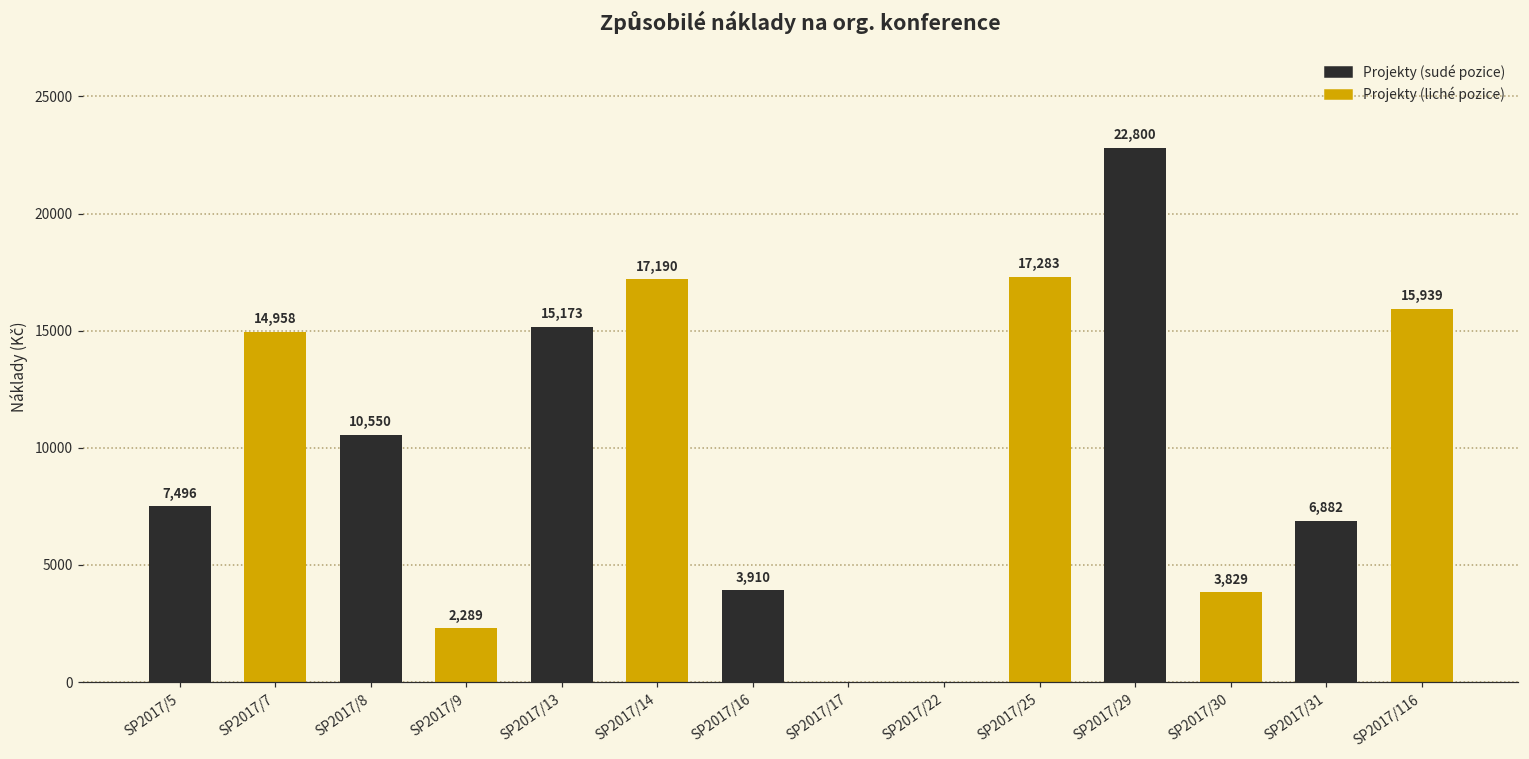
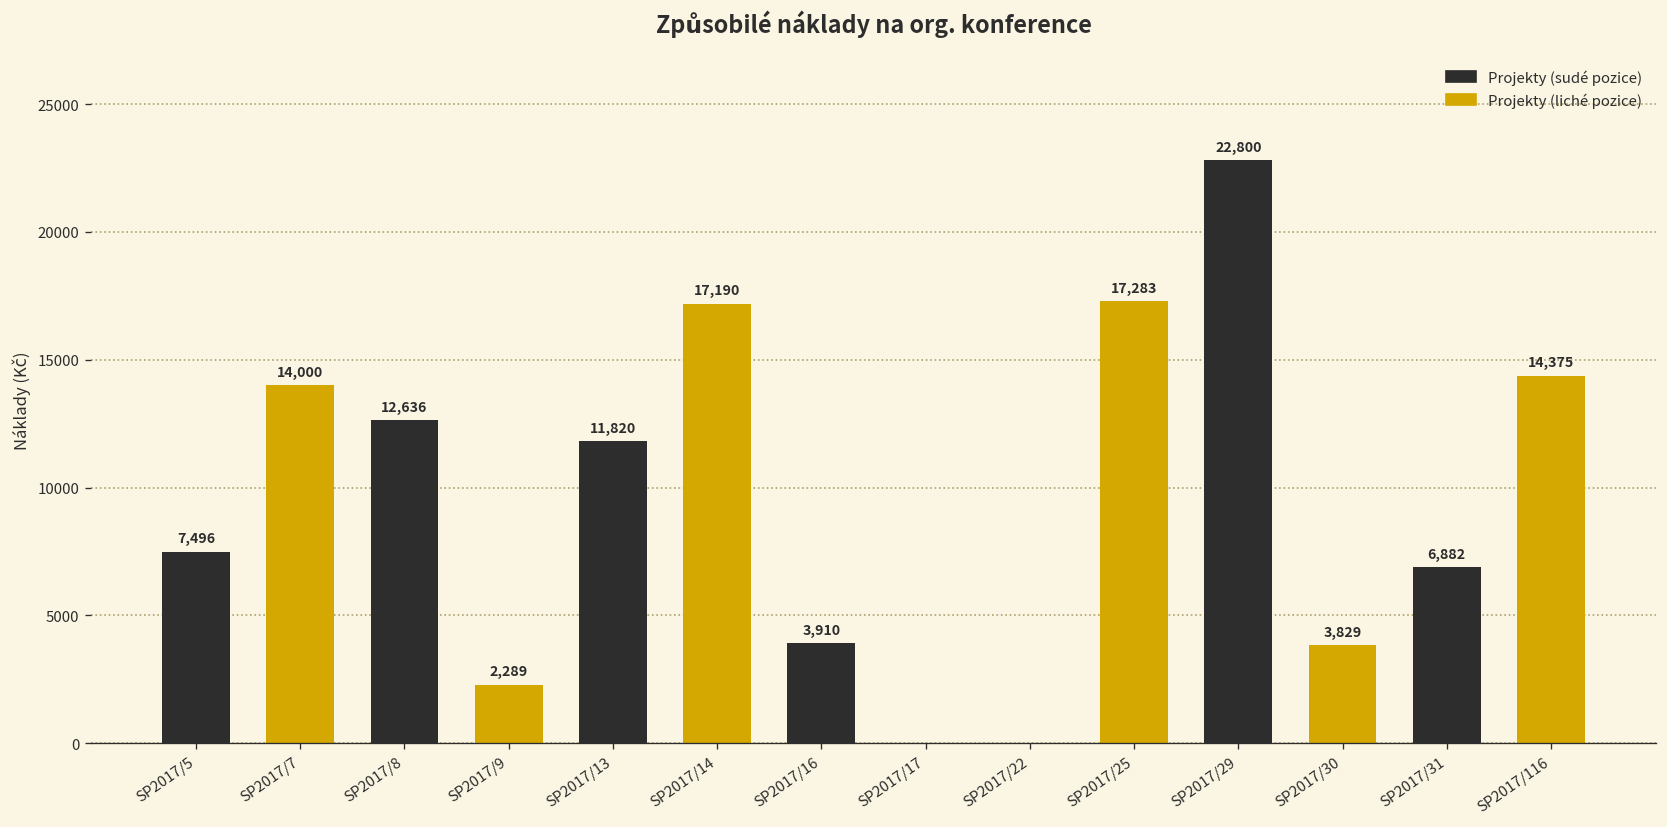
SP2017/7: 14,958 -> 14,000
SP2017/8: 10,550 -> 12,636
SP2017/13: 15,173 -> 11,820
SP2017/116: 15,939 -> 14,375
